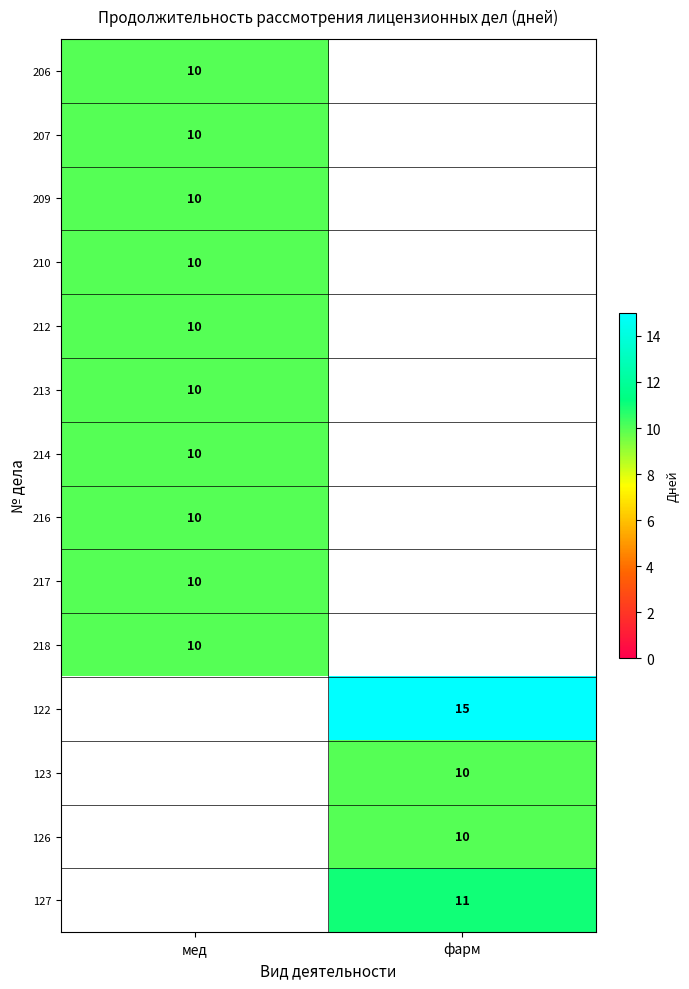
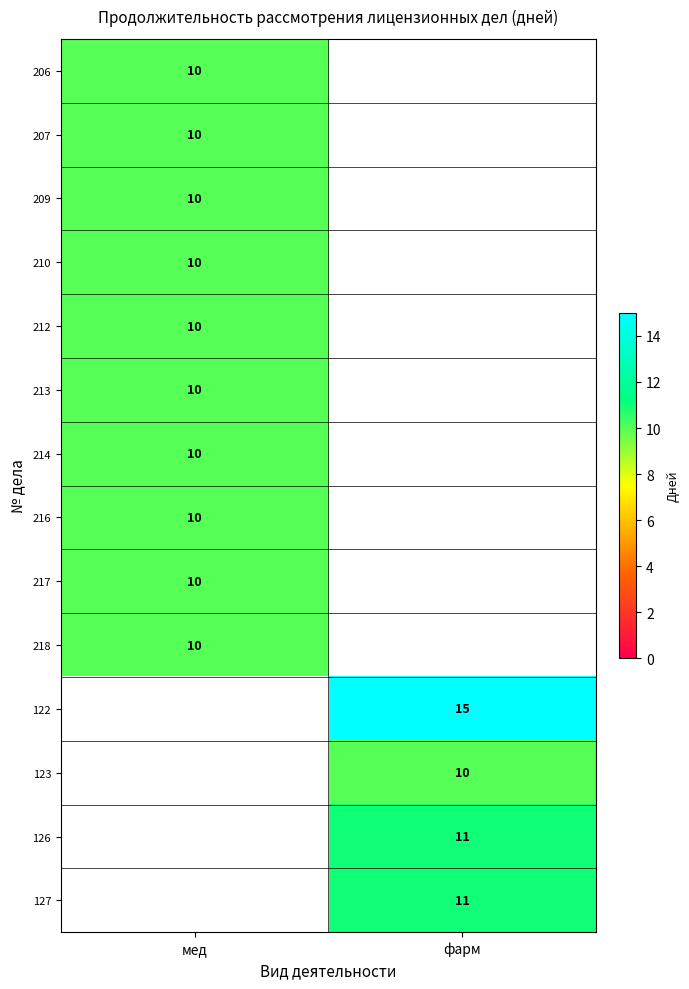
126, фарм: 10 -> 11
